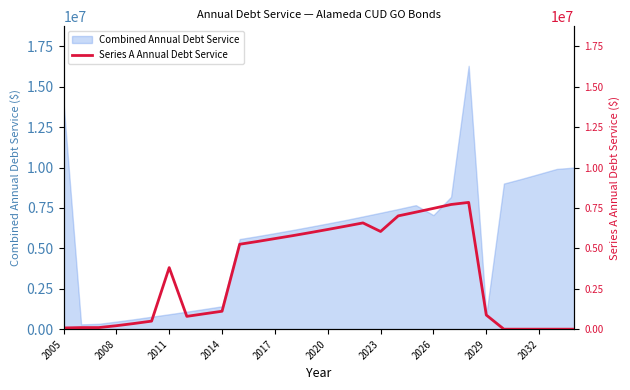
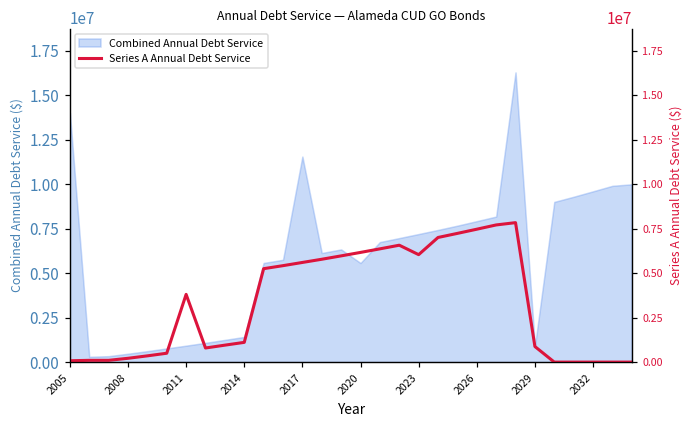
Combined Annual Debt Service, 2017: 5900000 -> 11600000
Combined Annual Debt Service, 2020: 6500000 -> 5600000
Combined Annual Debt Service, 2026: 7100000 -> 7900000
